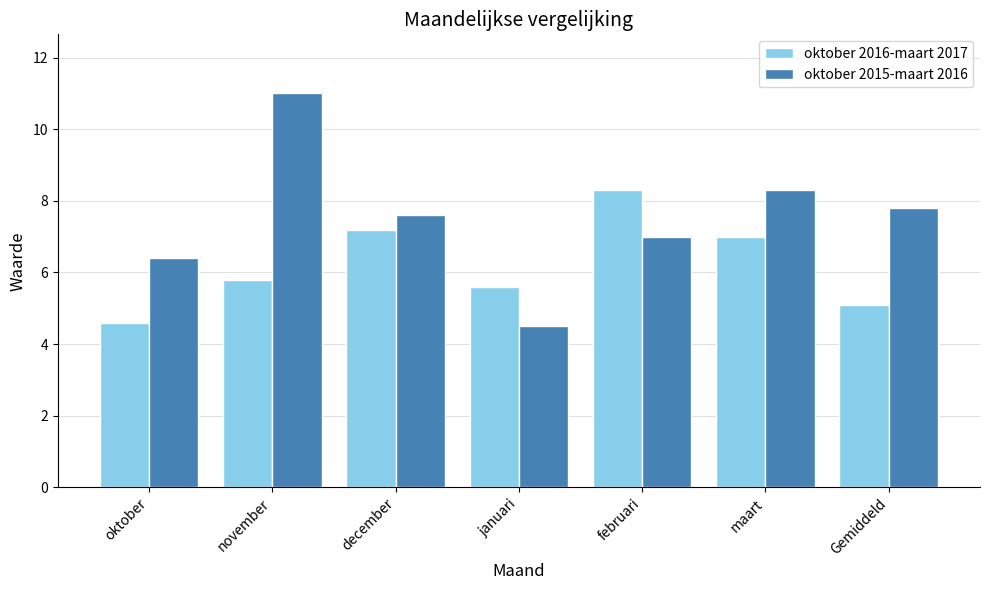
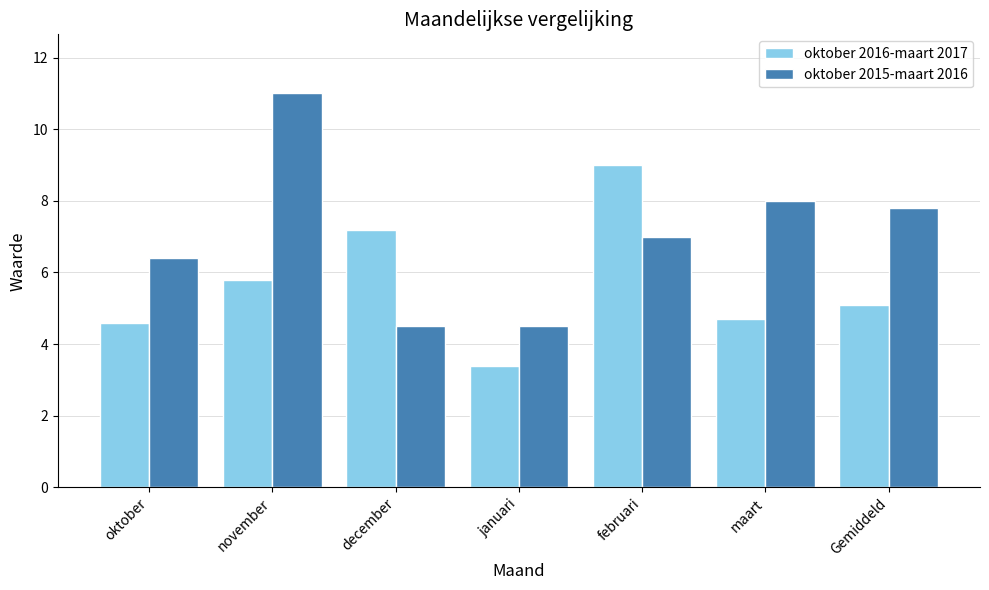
oktober 2015-maart 2016, december: 7.6 -> 4.5
oktober 2016-maart 2017, januari: 5.6 -> 3.4
oktober 2016-maart 2017, februari: 8.3 -> 9.0
oktober 2016-maart 2017, maart: 7.0 -> 4.7
oktober 2015-maart 2016, maart: 8.3 -> 8.0
